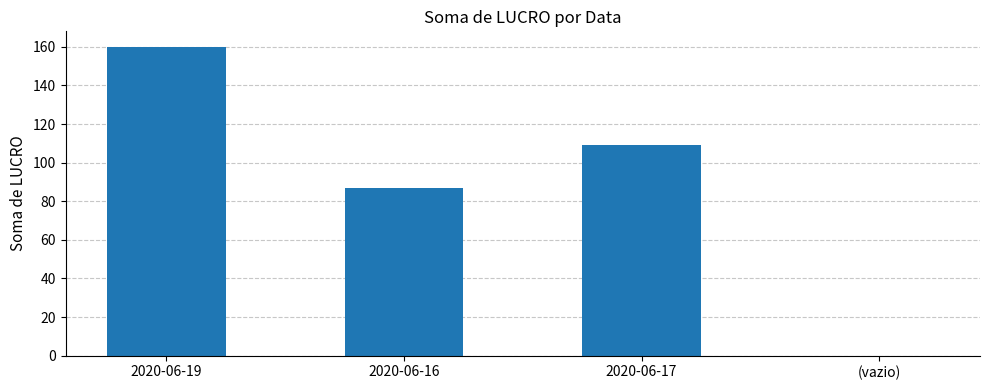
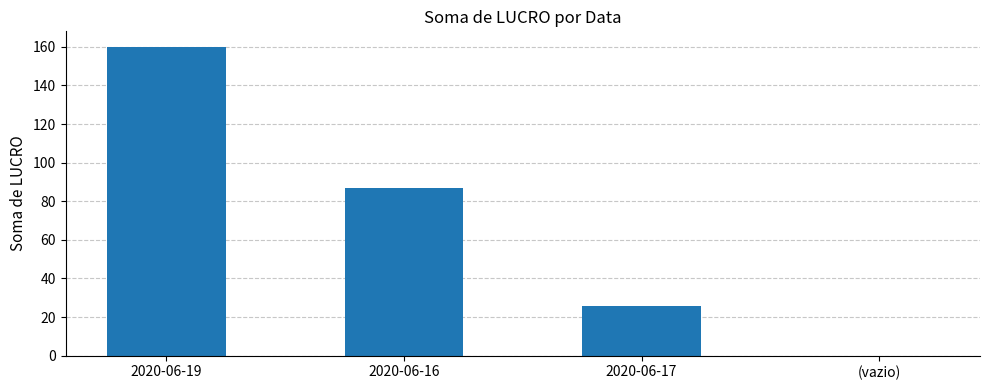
2020-06-17: 109 -> 26
